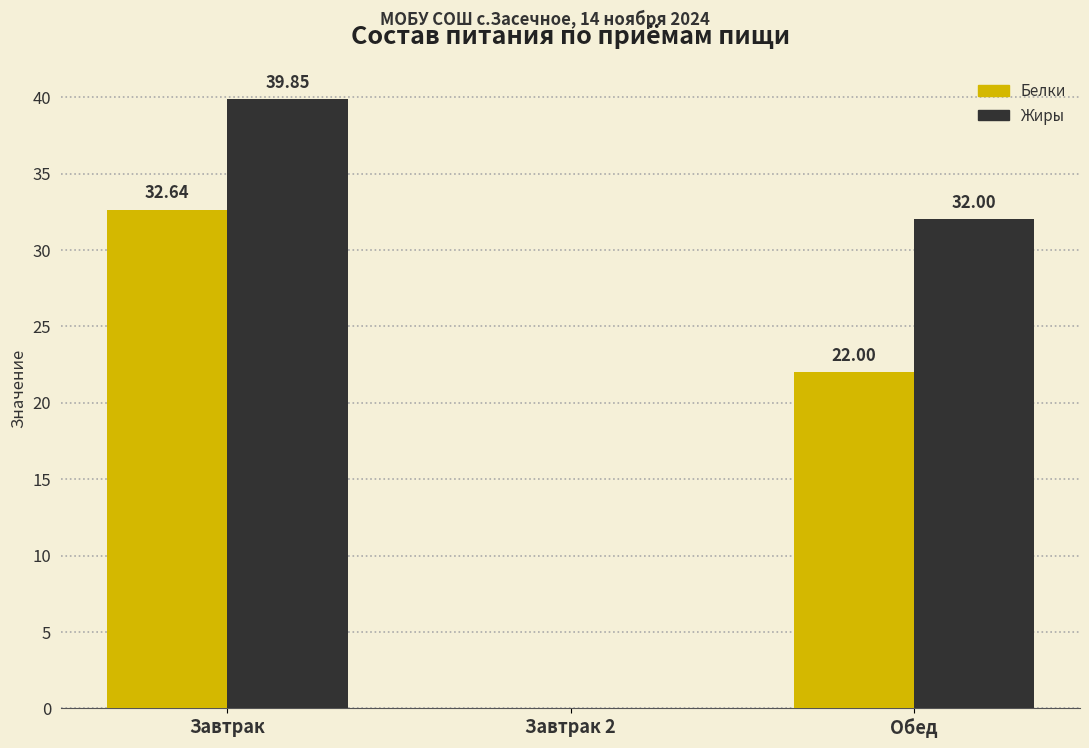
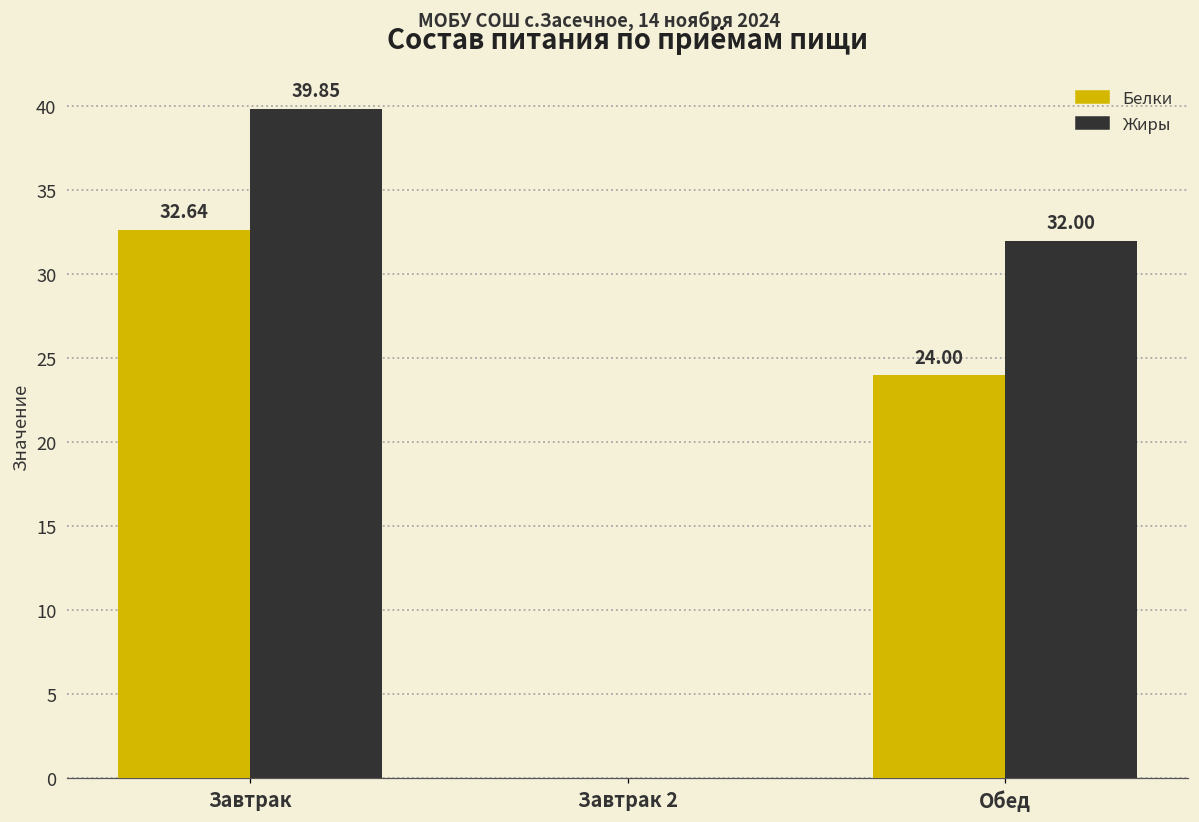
Белки, Обед: 22.00 -> 24.00
